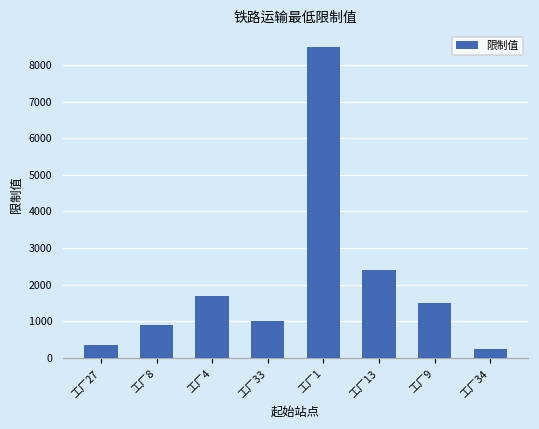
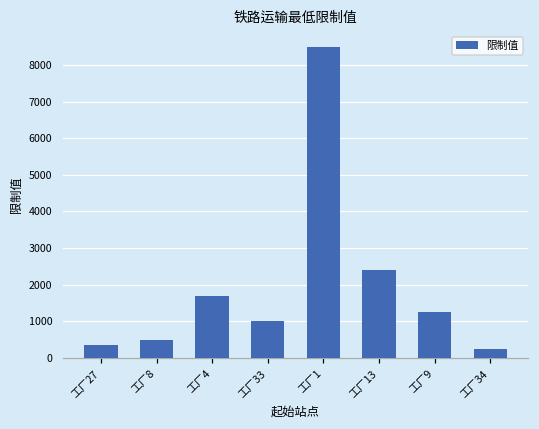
工厂8: 900 -> 500
工厂9: 1500 -> 1200
